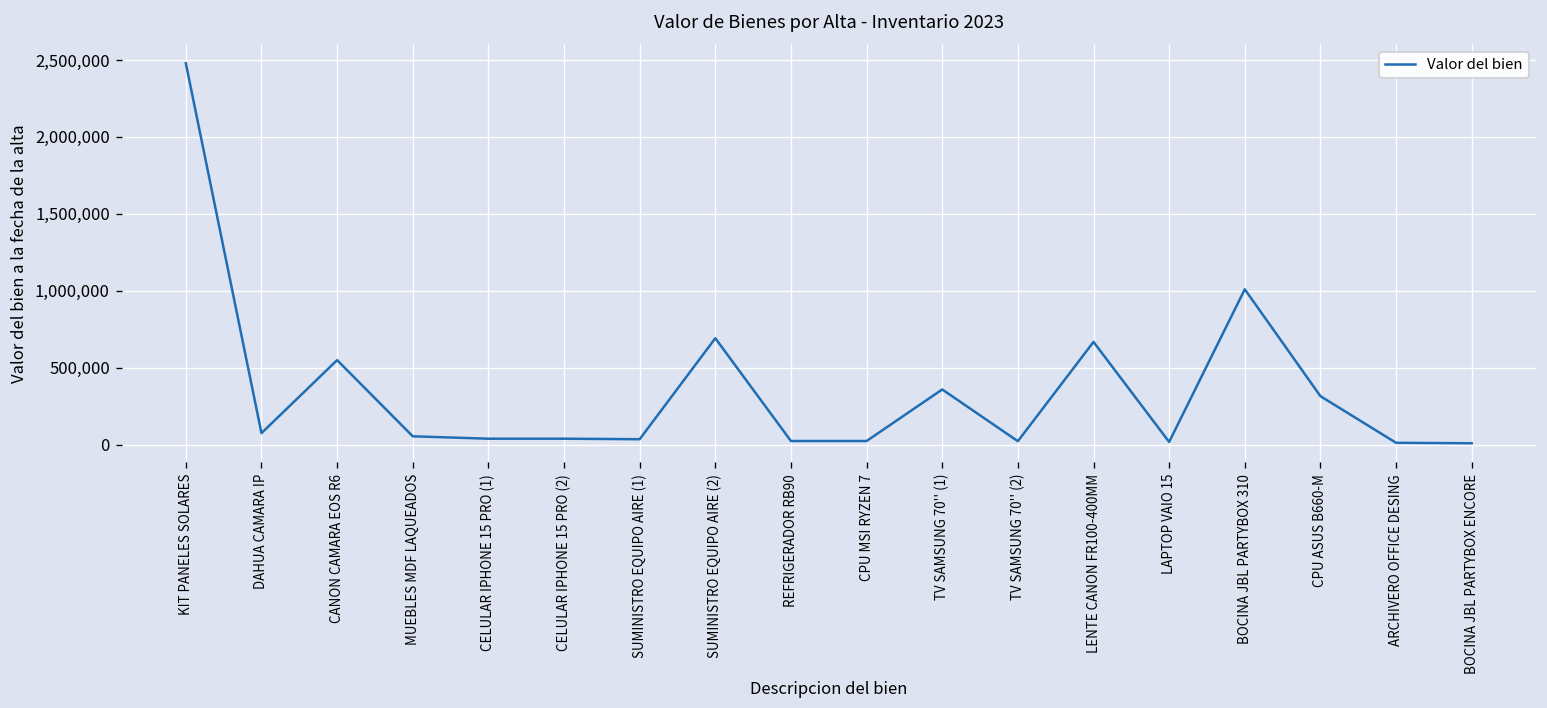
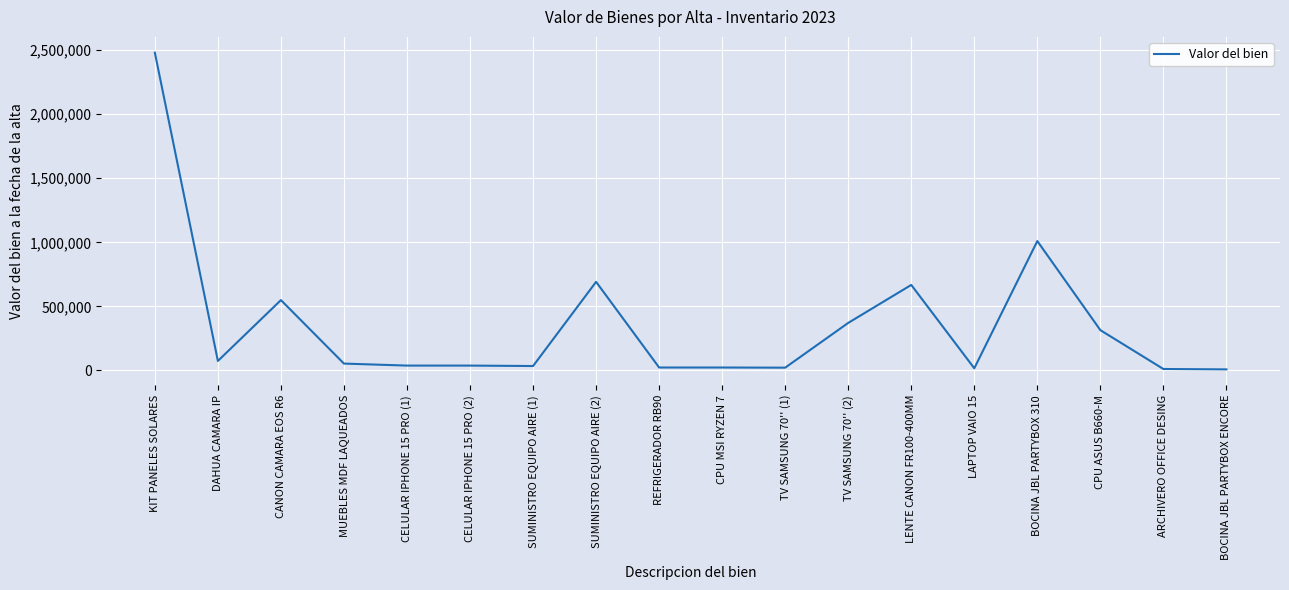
TV SAMSUNG 70'' (1): 360,000 -> 20,000
TV SAMSUNG 70'' (2): 20,000 -> 370,000
